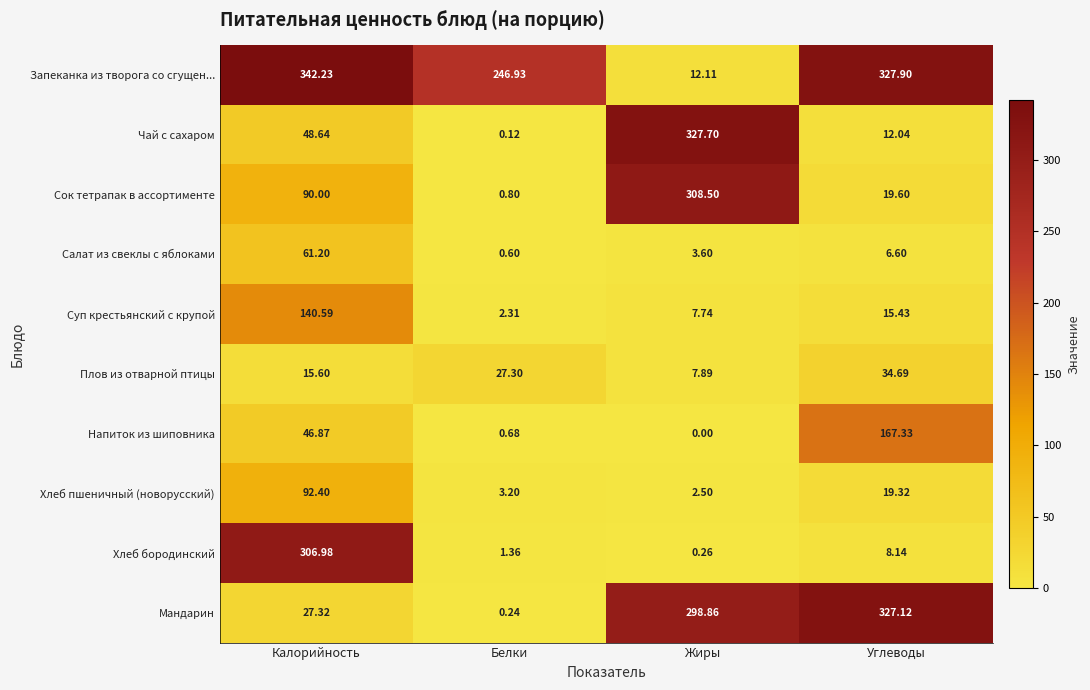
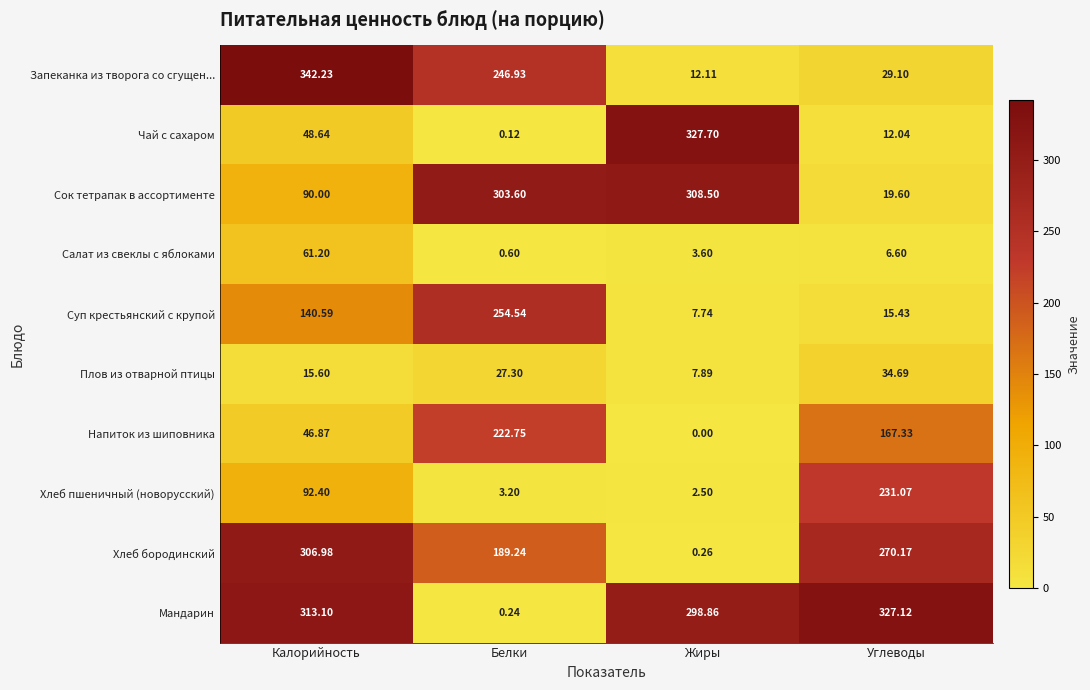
Запеканка из творога со сгущен..., Углеводы: 327.90 -> 29.10
Сок тетрапак в ассортименте, Белки: 0.80 -> 303.60
Суп крестьянский с крупой, Белки: 2.31 -> 254.54
Напиток из шиповника, Белки: 0.68 -> 222.75
Хлеб пшеничный (новорусский), Углеводы: 19.32 -> 231.07
Хлеб бородинский, Белки: 1.36 -> 189.24
Хлеб бородинский, Углеводы: 8.14 -> 270.17
Мандарин, Калорийность: 27.32 -> 313.10
